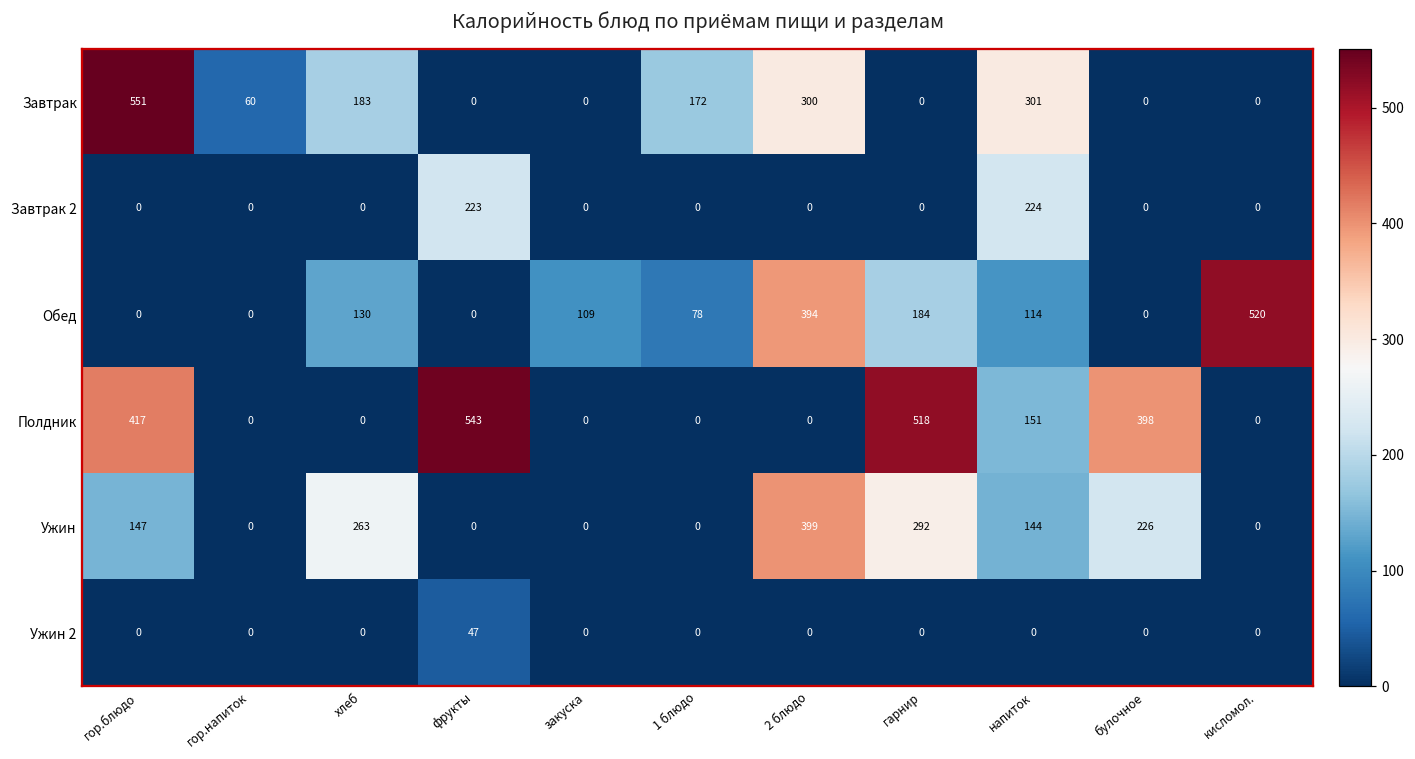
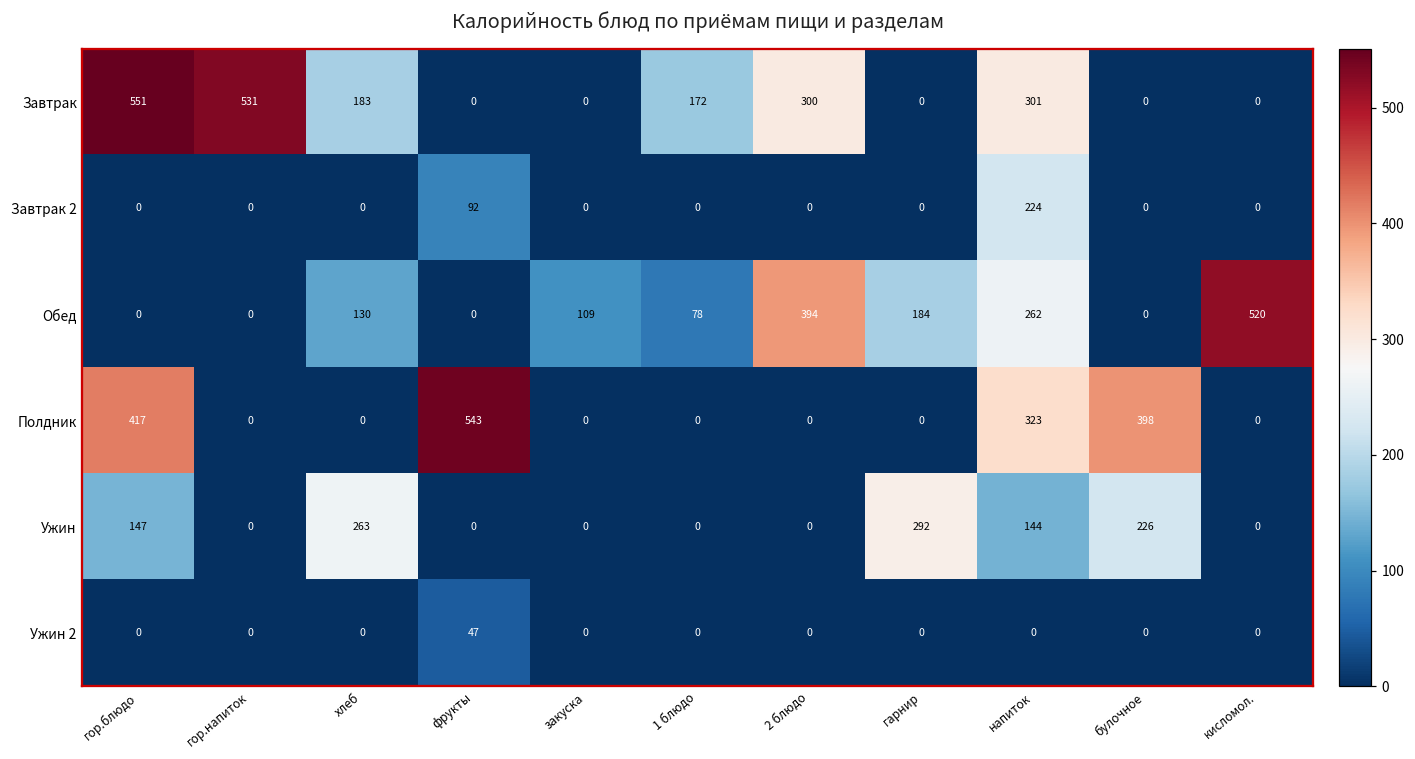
Завтрак, гор.напиток: 60 -> 531
Завтрак 2, фрукты: 223 -> 92
Обед, напиток: 114 -> 262
Полдник, гарнир: 518 -> 0
Полдник, напиток: 151 -> 323
Ужин, 2 блюдо: 399 -> 0
